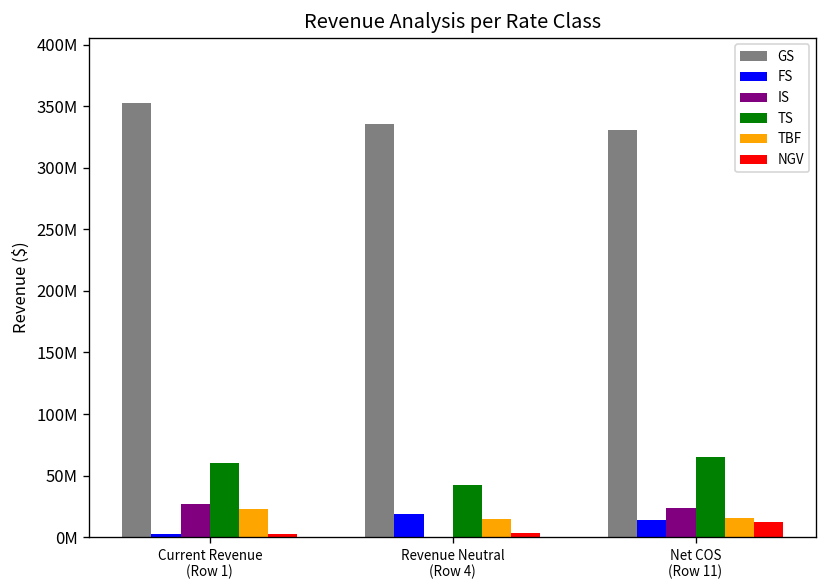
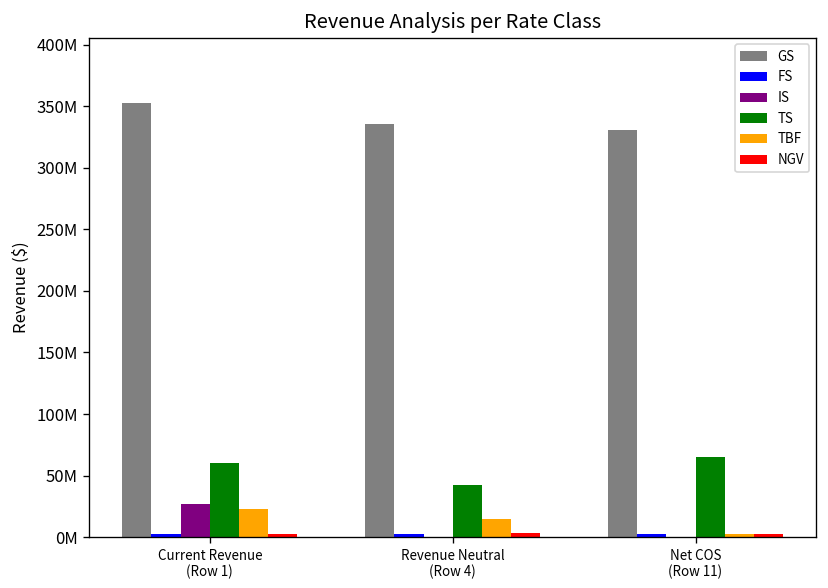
FS, Revenue Neutral (Row 4): 19000000 -> 3000000
FS, Net COS (Row 11): 14000000 -> 3000000
IS, Net COS (Row 11): 24000000 -> 0
TBF, Net COS (Row 11): 16000000 -> 2000000
NGV, Net COS (Row 11): 12000000 -> 3000000
